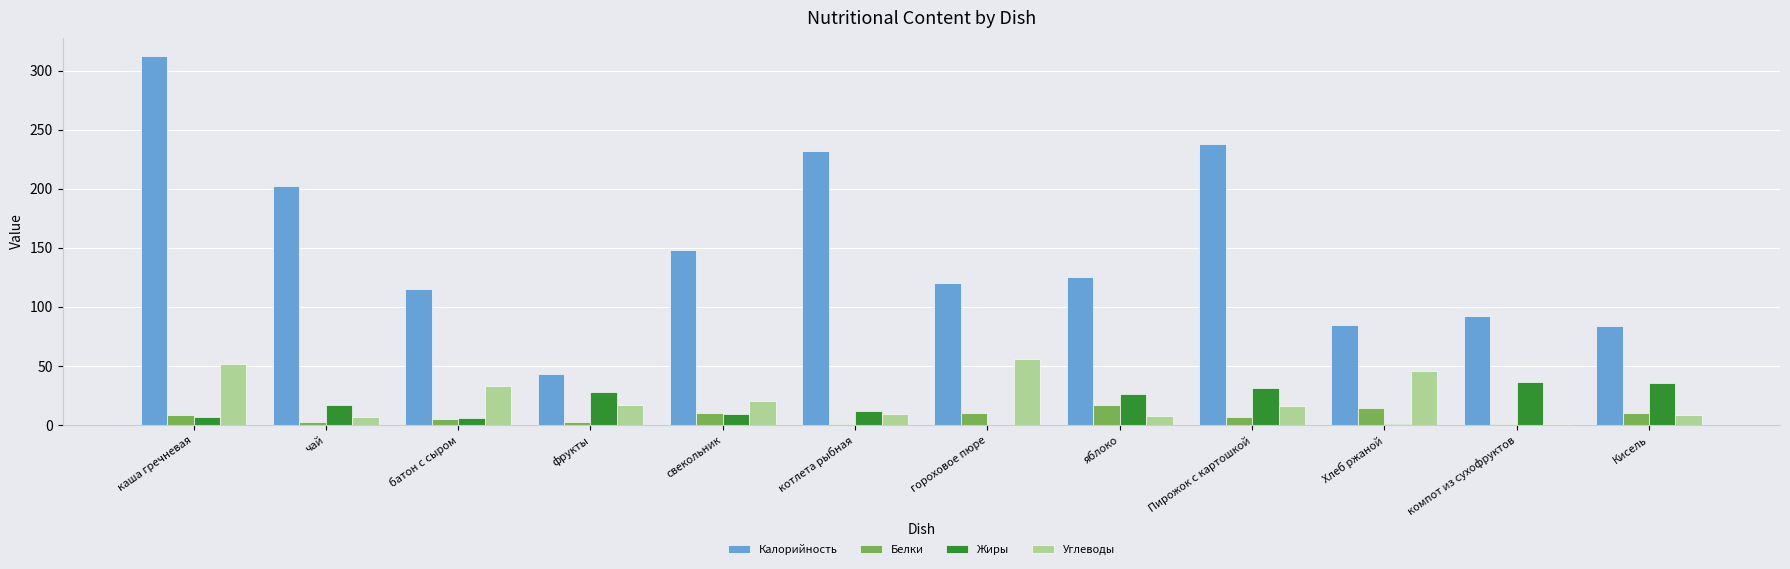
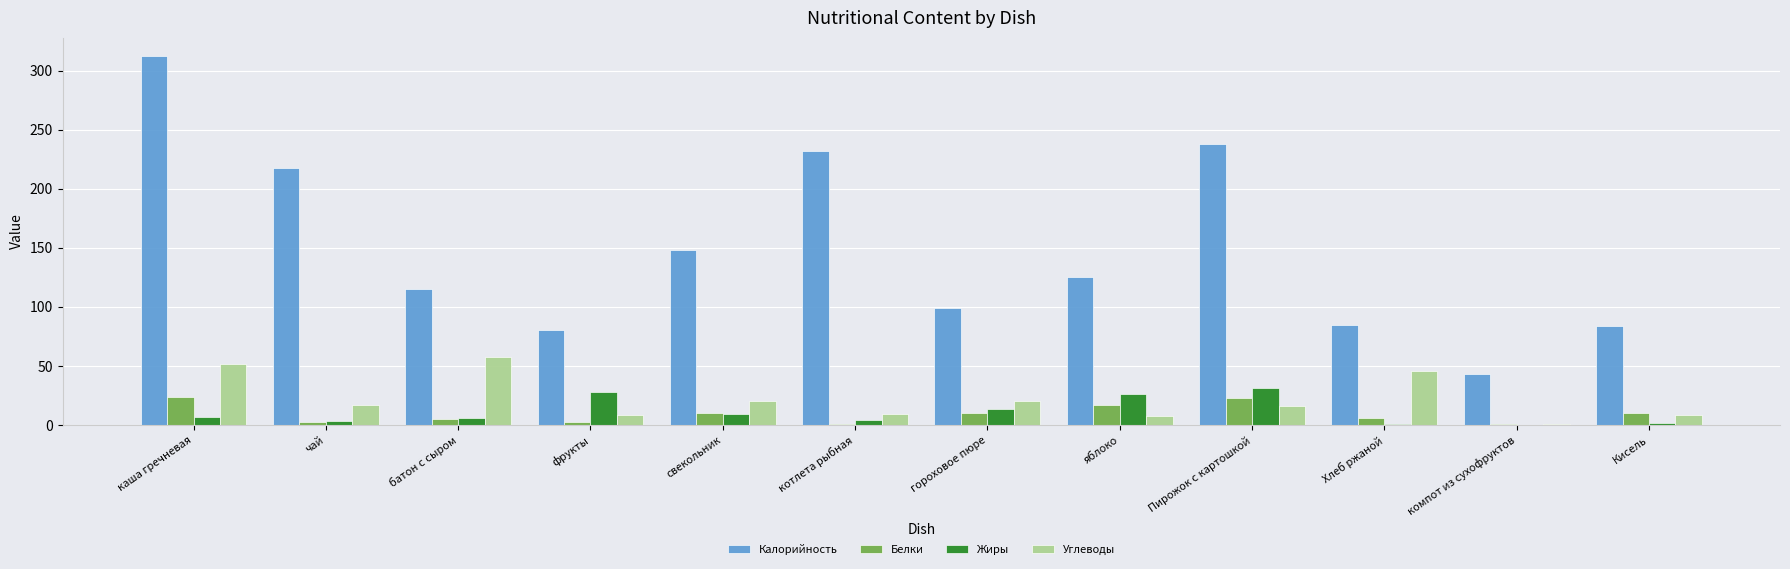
Белки, каша гречневая: 8 -> 24
Калорийность, чай: 202 -> 217
Жиры, чай: 17 -> 4
Углеводы, чай: 7 -> 17
Углеводы, батон с сыром: 33 -> 58
Калорийность, фрукты: 43 -> 81
Углеводы, фрукты: 17 -> 9
Жиры, котлета рыбная: 12 -> 4
Калорийность, гороховое пюре: 120 -> 99
Жиры, гороховое пюре: 0 -> 14
Углеводы, гороховое пюре: 56 -> 21
Белки, Пирожок с картошкой: 7 -> 23
Белки, Хлеб ржаной: 15 -> 6
Калорийность, компот из сухофруктов: 92 -> 43
Жиры, компот из сухофруктов: 37 -> 0
Жиры, Кисель: 35 -> 2
